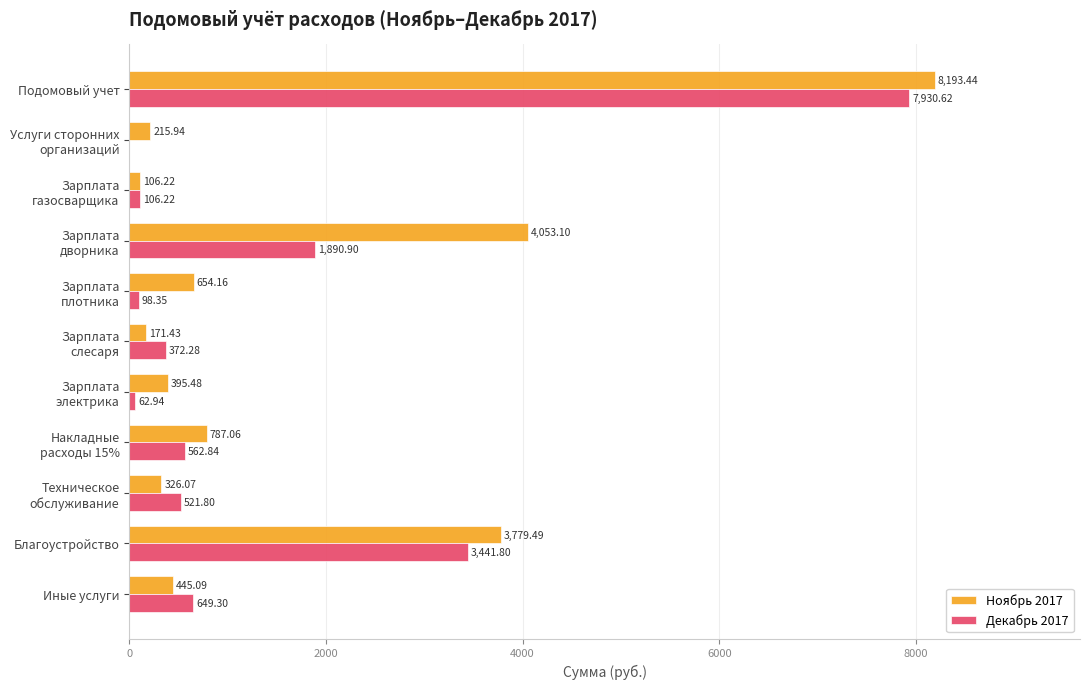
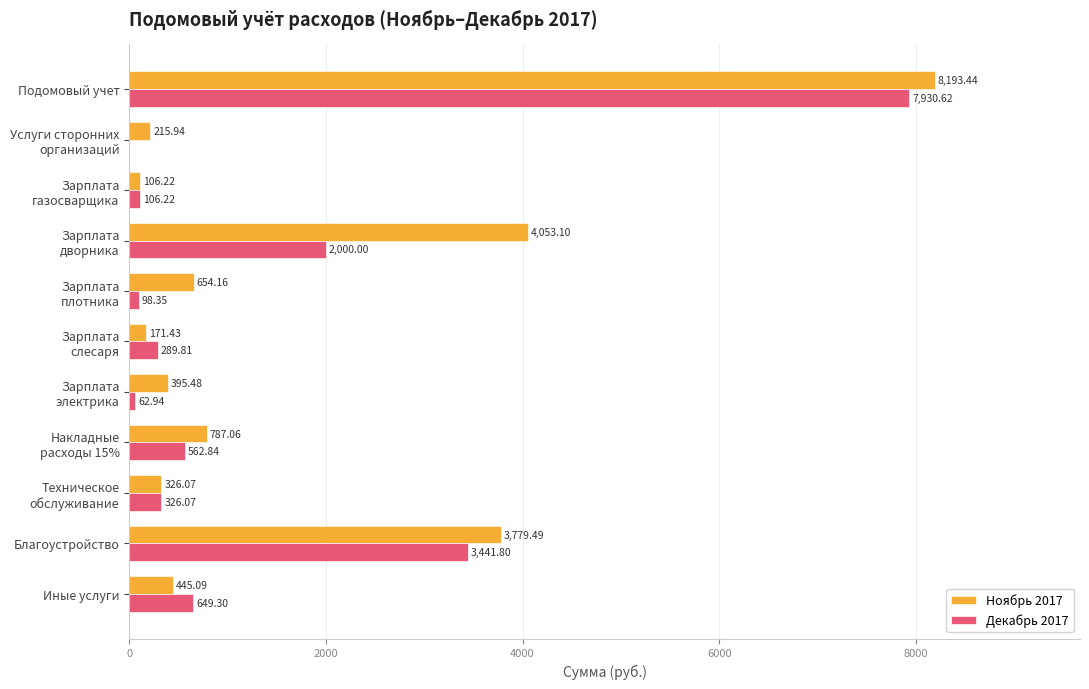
Декабрь 2017, Зарплата дворника: 1,890.90 -> 2,000.00
Декабрь 2017, Зарплата слесаря: 372.28 -> 289.81
Декабрь 2017, Техническое обслуживание: 521.80 -> 326.07
